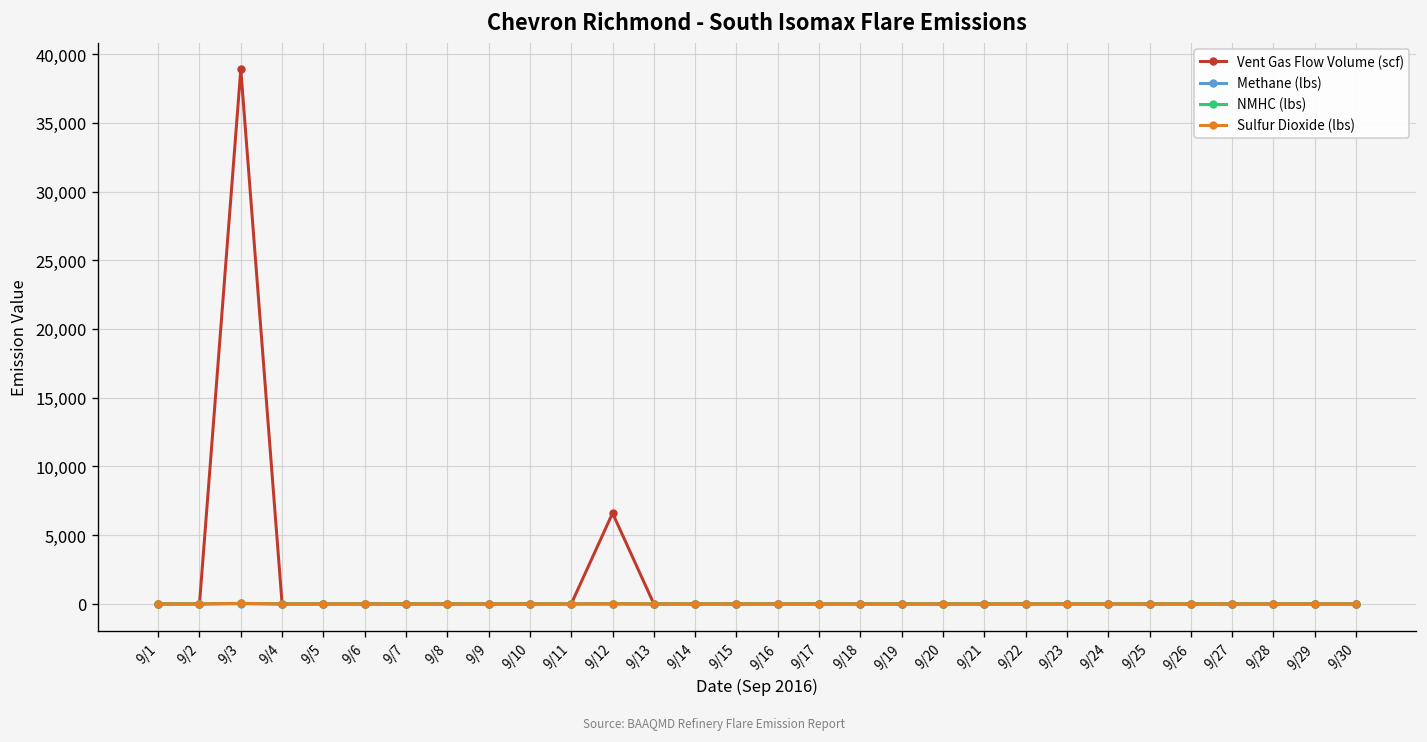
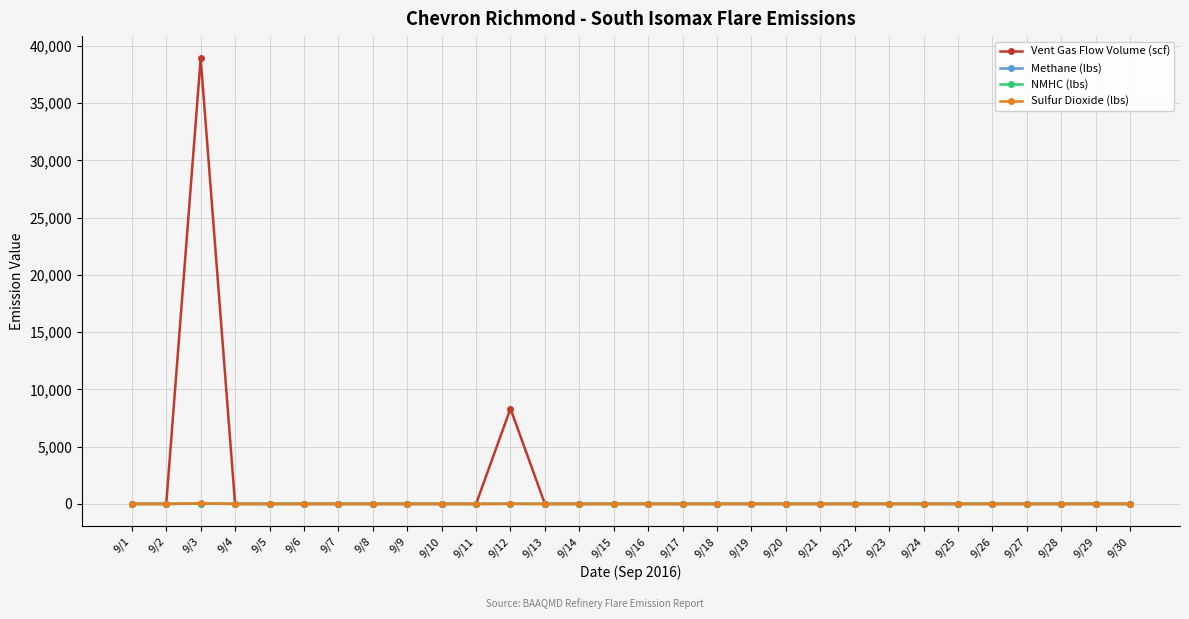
Vent Gas Flow Volume (scf), 9/12: 6,600 -> 8,300
